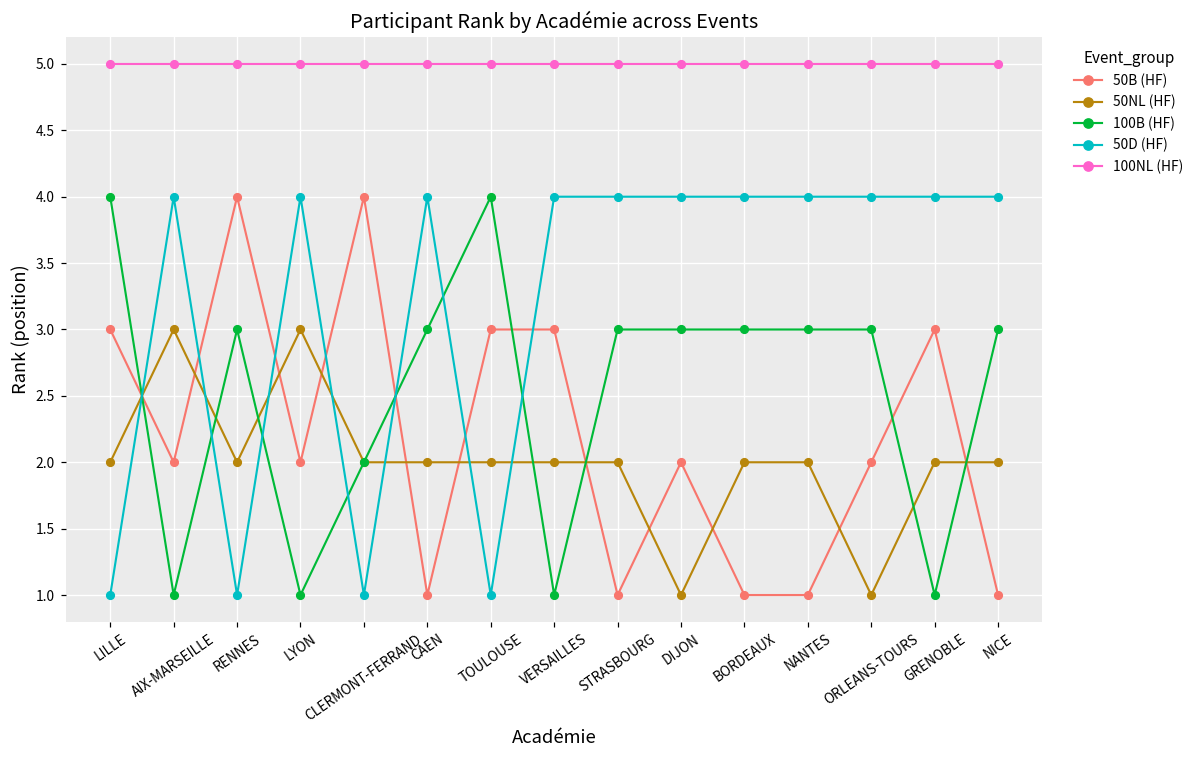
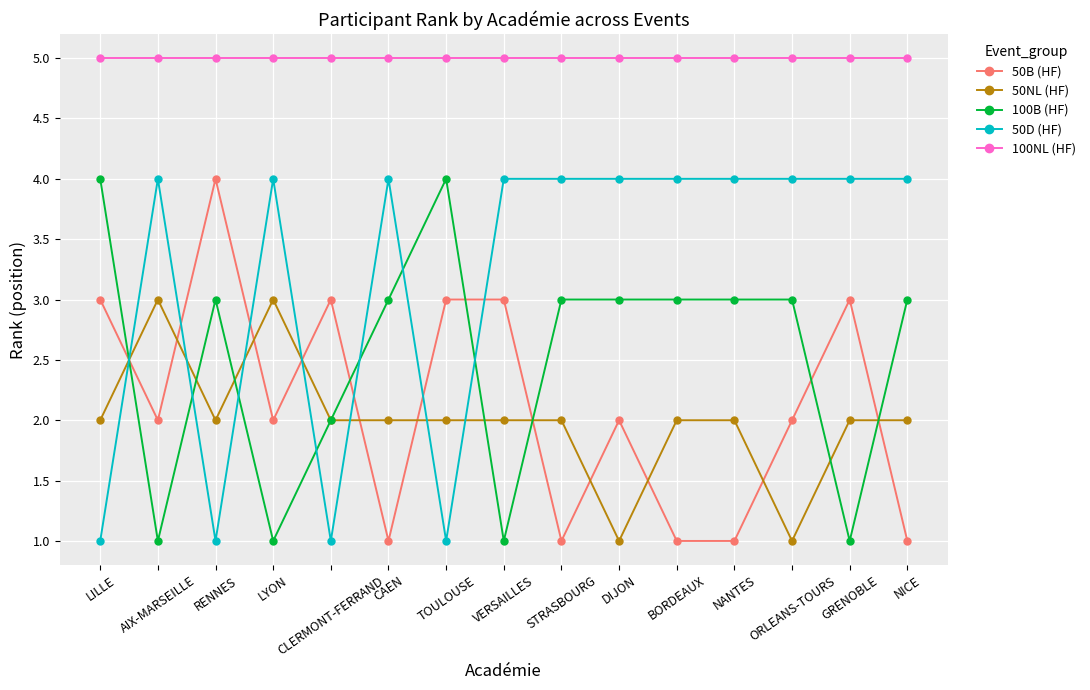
50B (HF), CLERMONT-FERRAND: 4 -> 3
